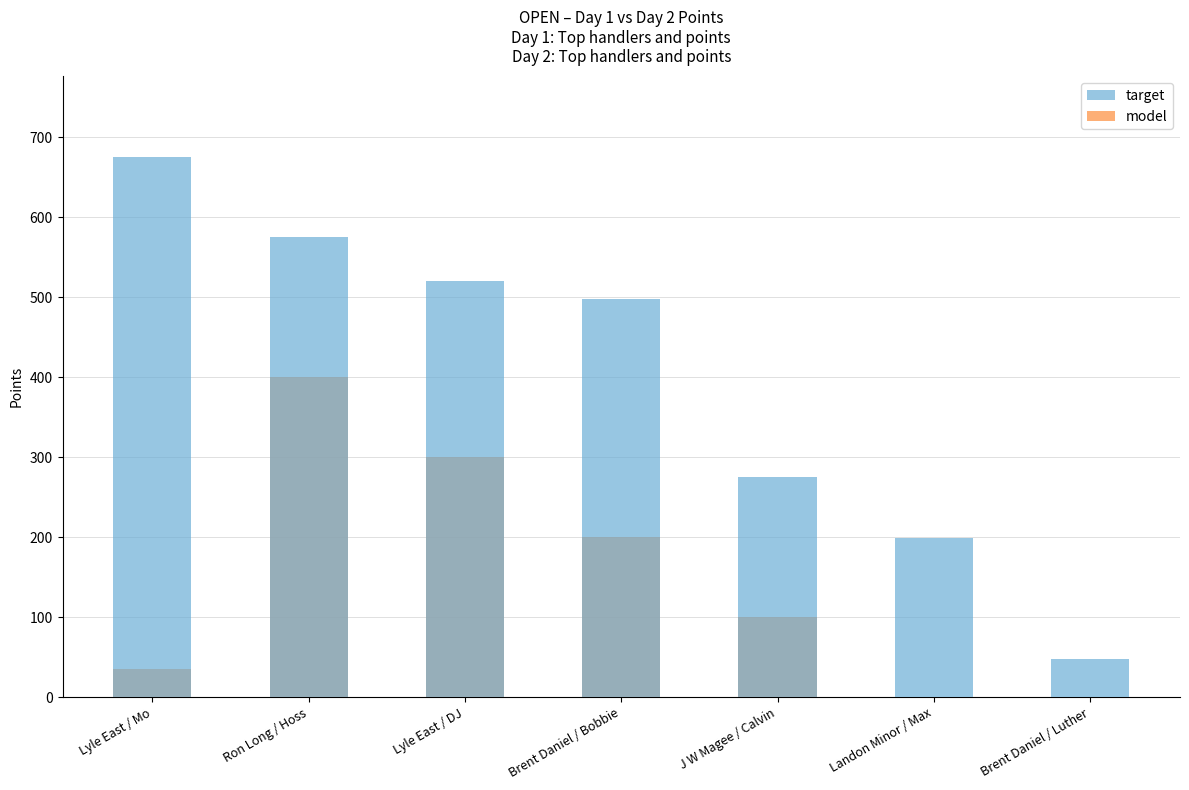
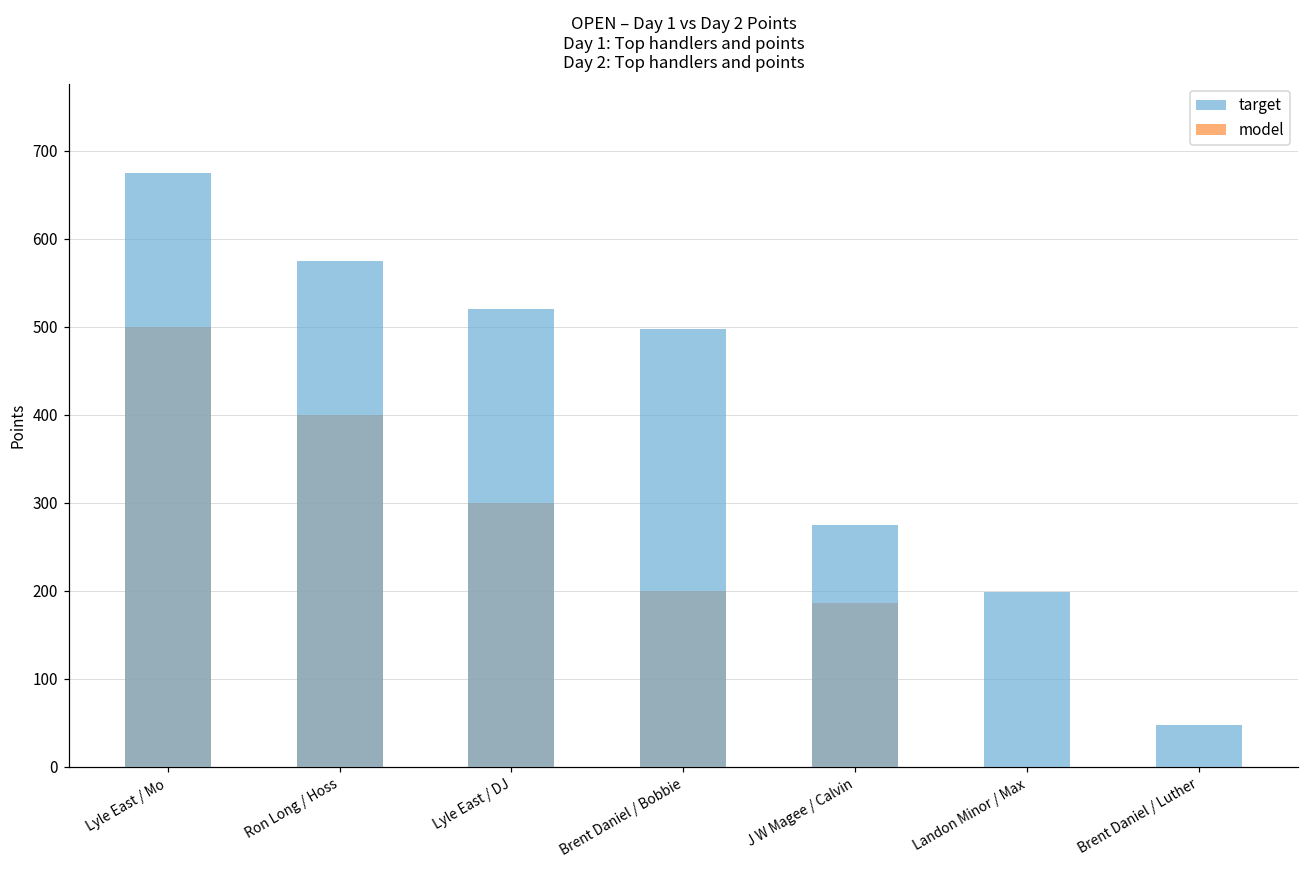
model, Lyle East / Mo: 40 -> 500
model, J W Magee / Calvin: 100 -> 190
